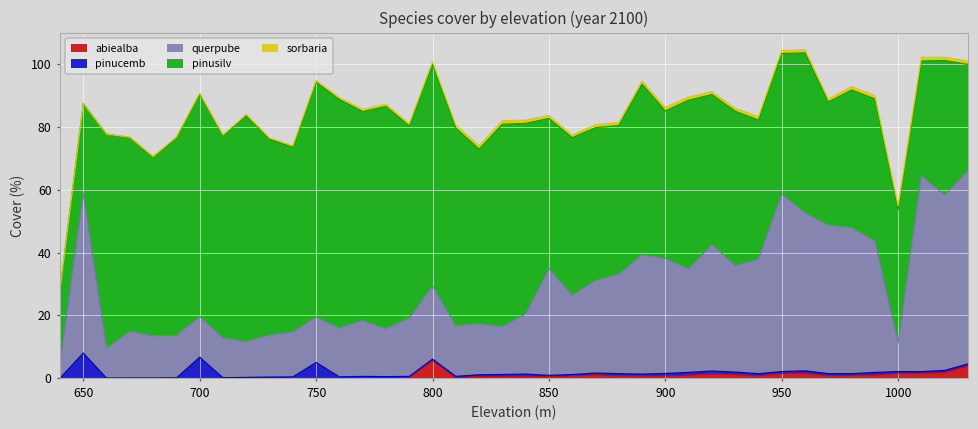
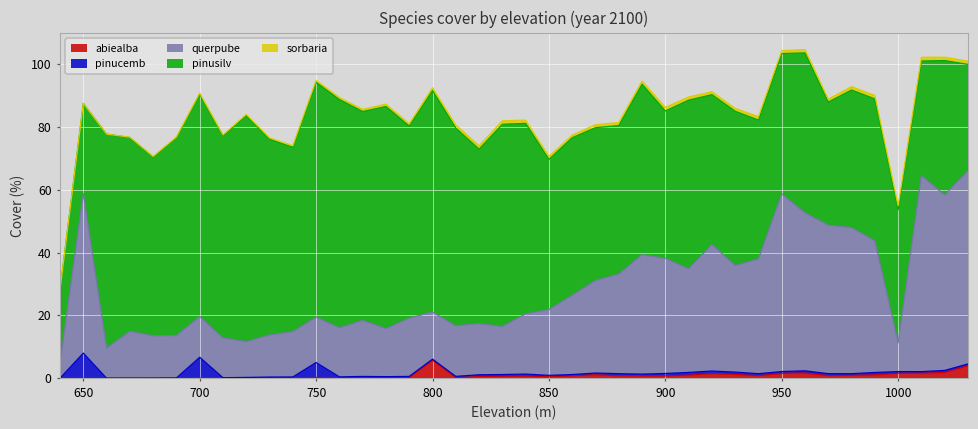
querpube, 800: 23 -> 15
querpube, 850: 34 -> 21
